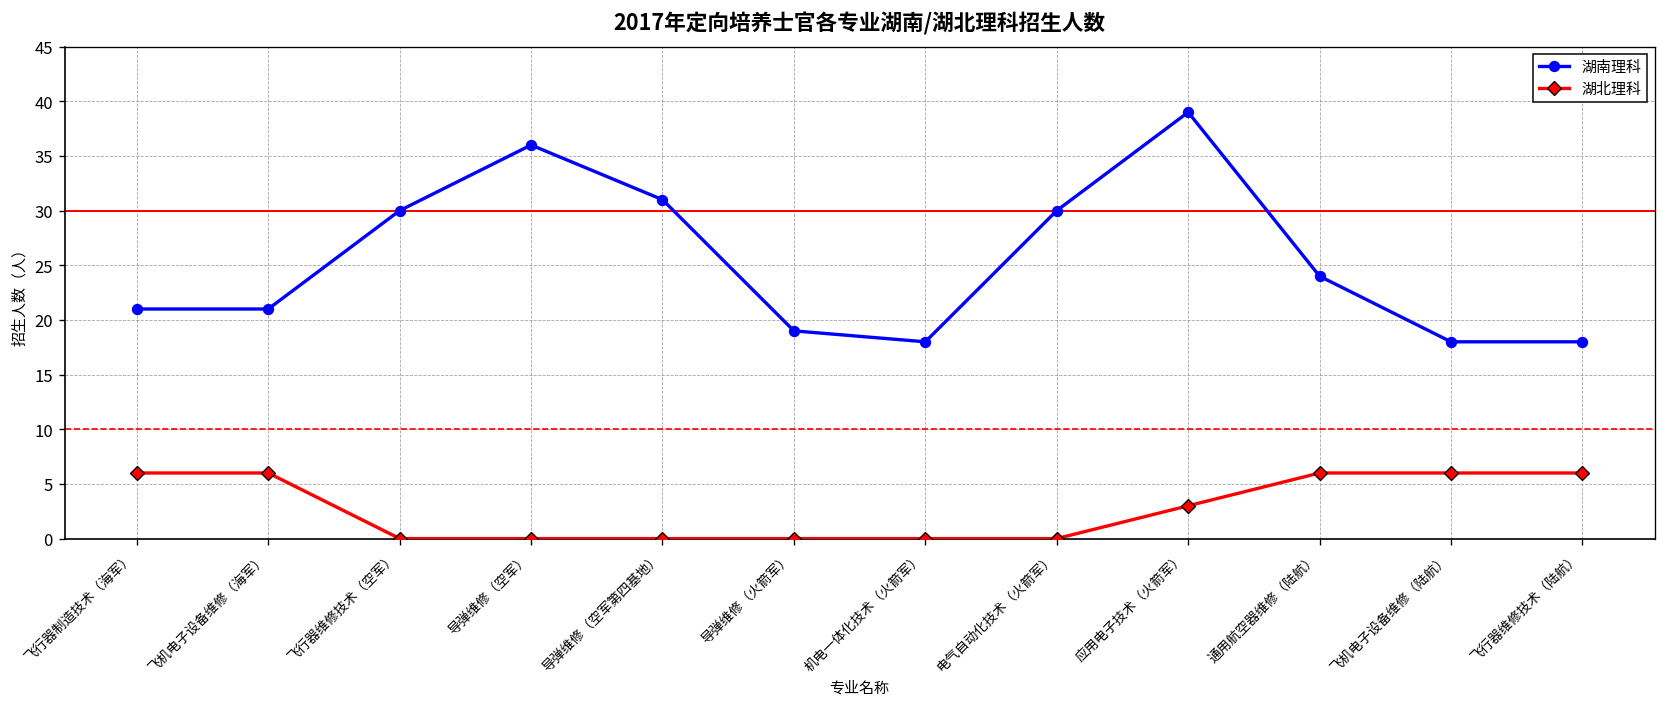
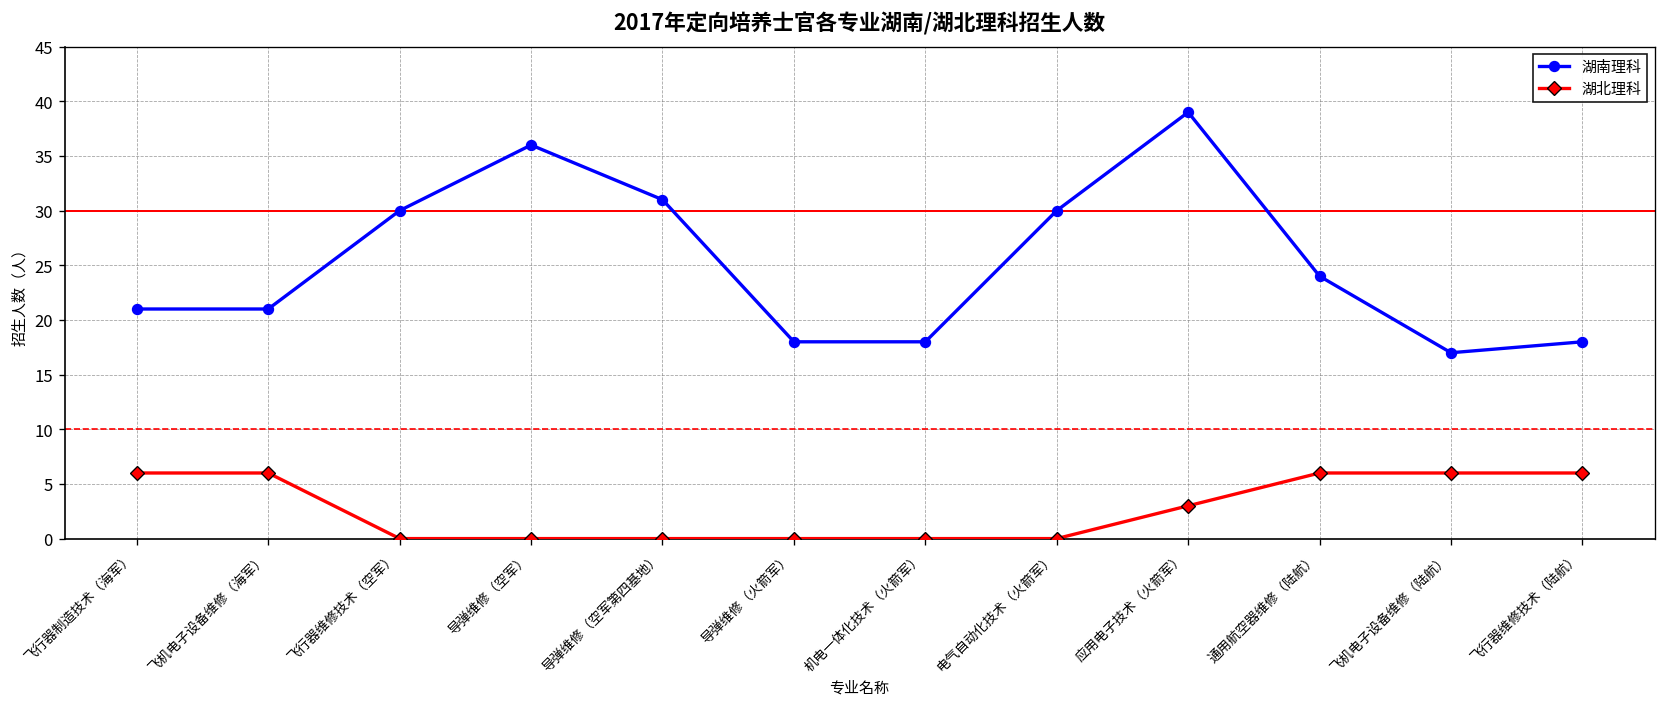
湖南理科, 导弹维修（火箭军）: 19 -> 18
湖南理科, 飞机电子设备维修（陆航）: 18 -> 17
